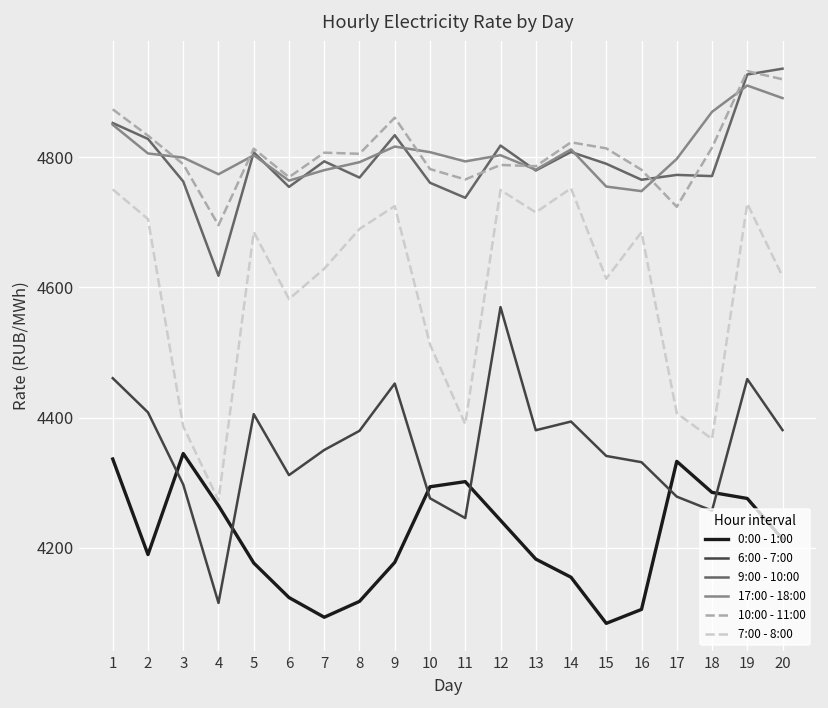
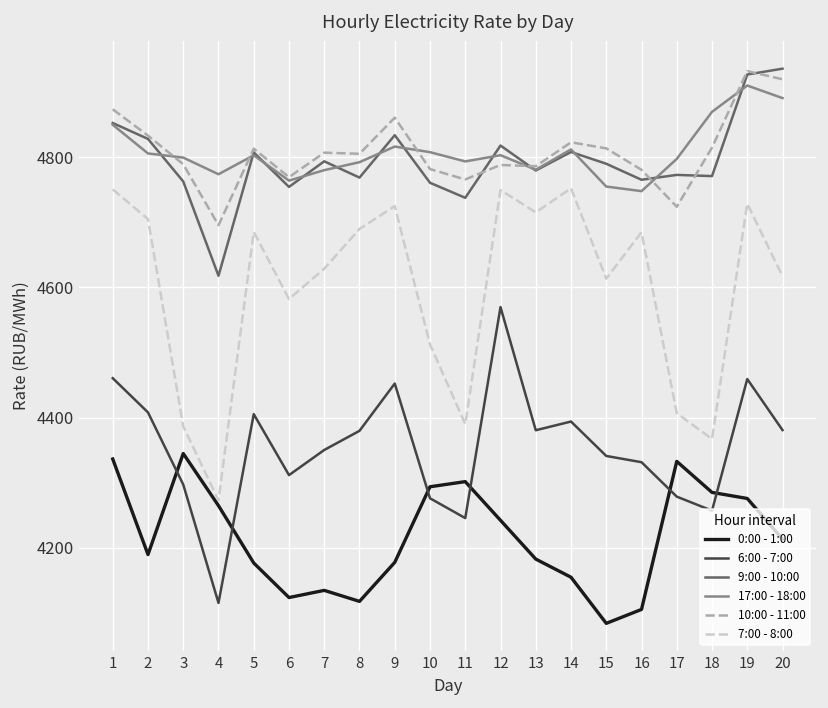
0:00 - 1:00, 7: 4090 -> 4130
